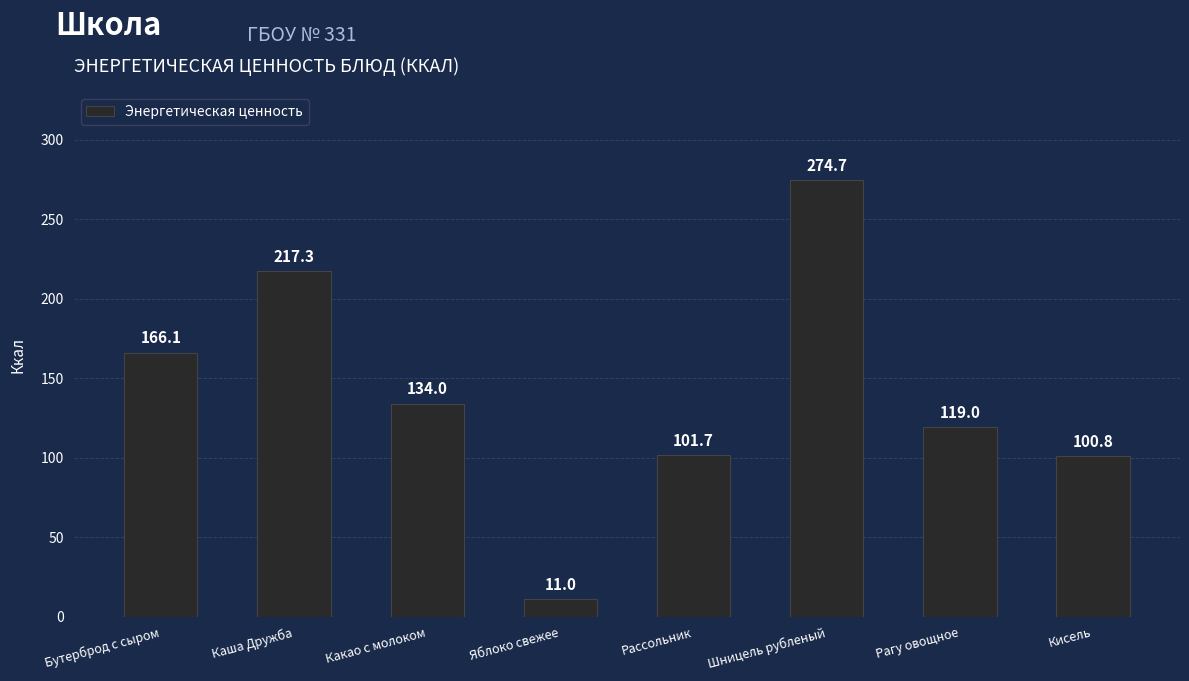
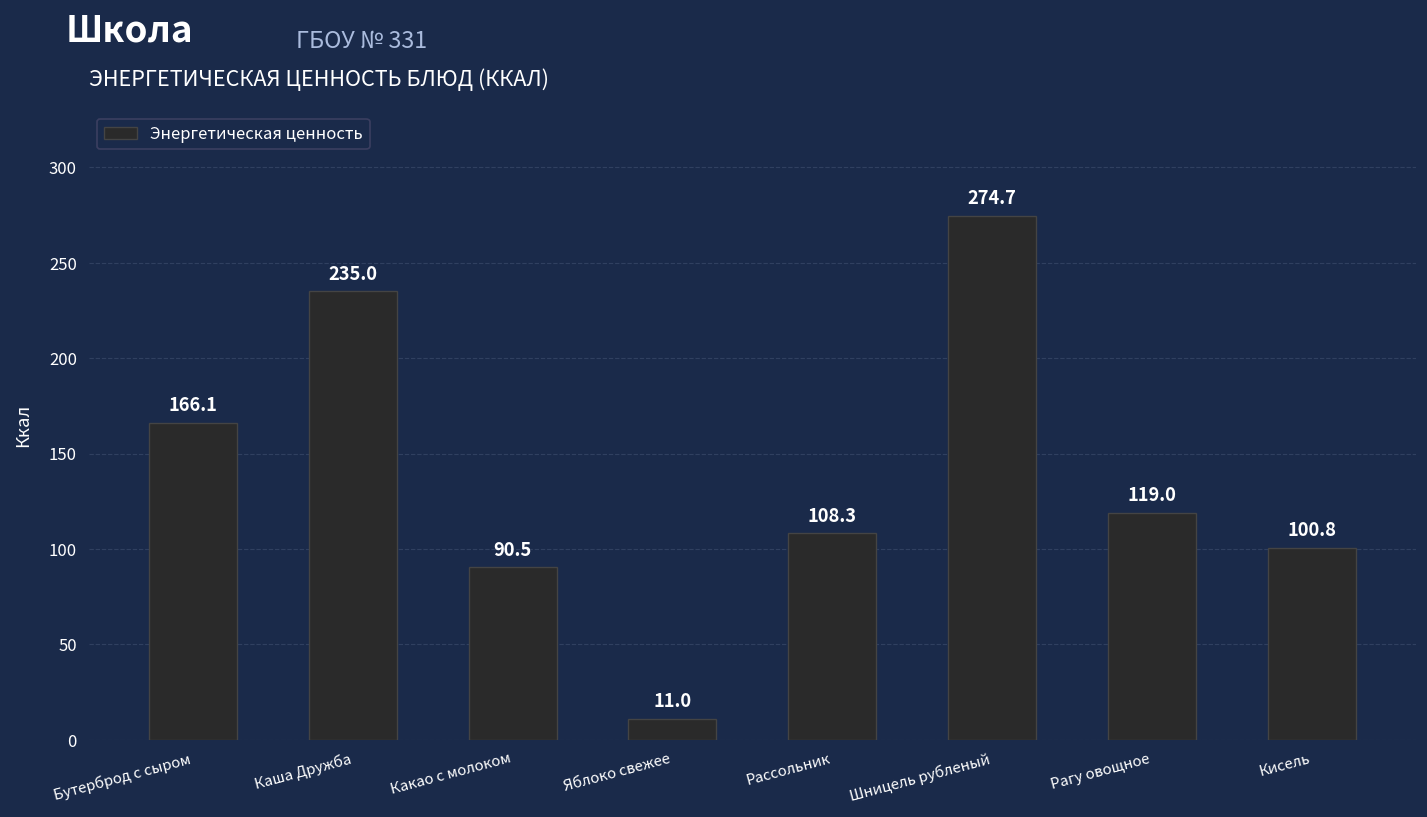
Каша Дружба: 217.3 -> 235.0
Какао с молоком: 134.0 -> 90.5
Рассольник: 101.7 -> 108.3
